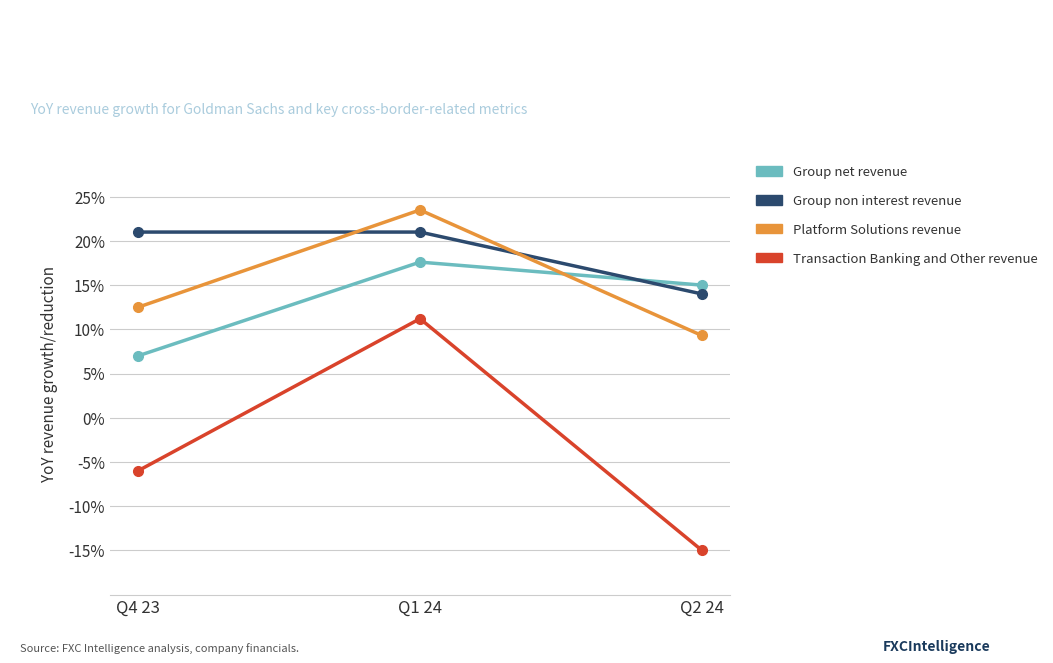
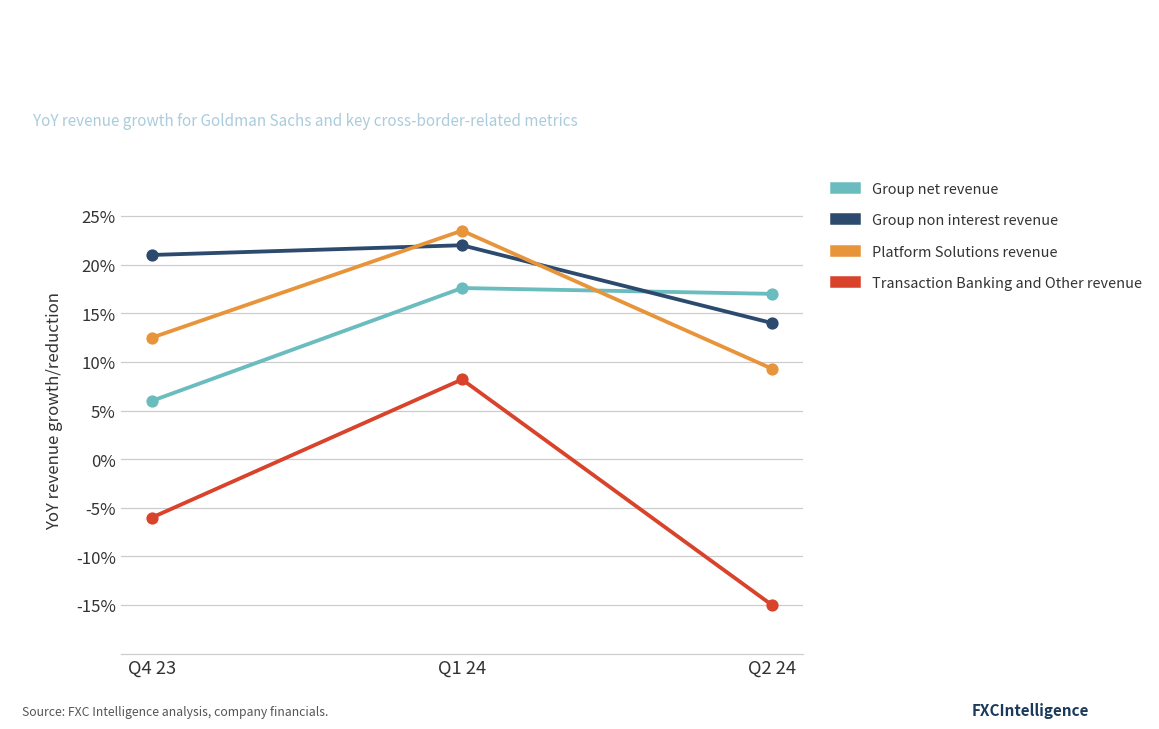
Group net revenue, Q4 23: 7% -> 6%
Group non interest revenue, Q1 24: 21% -> 22%
Transaction Banking and Other revenue, Q1 24: 11% -> 8%
Group net revenue, Q2 24: 15% -> 17%
